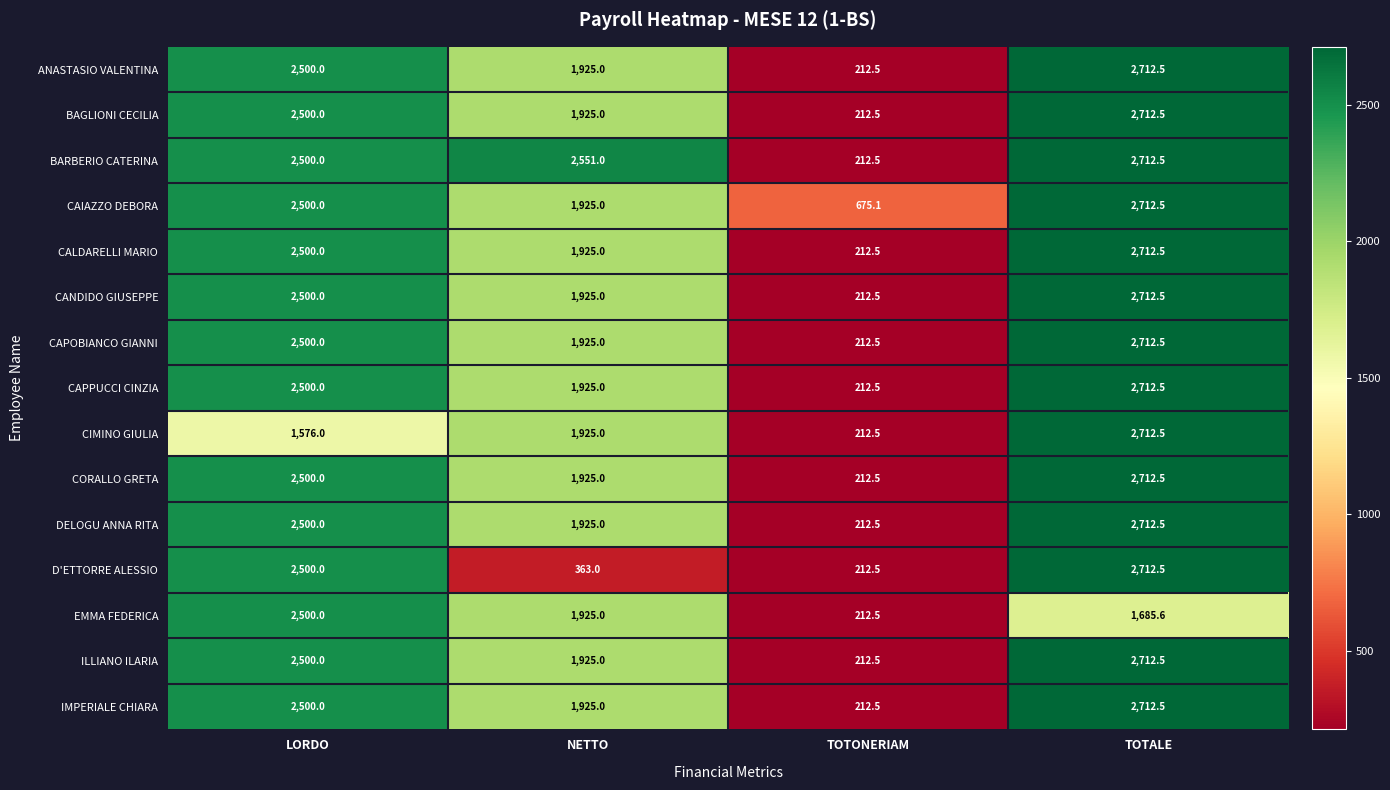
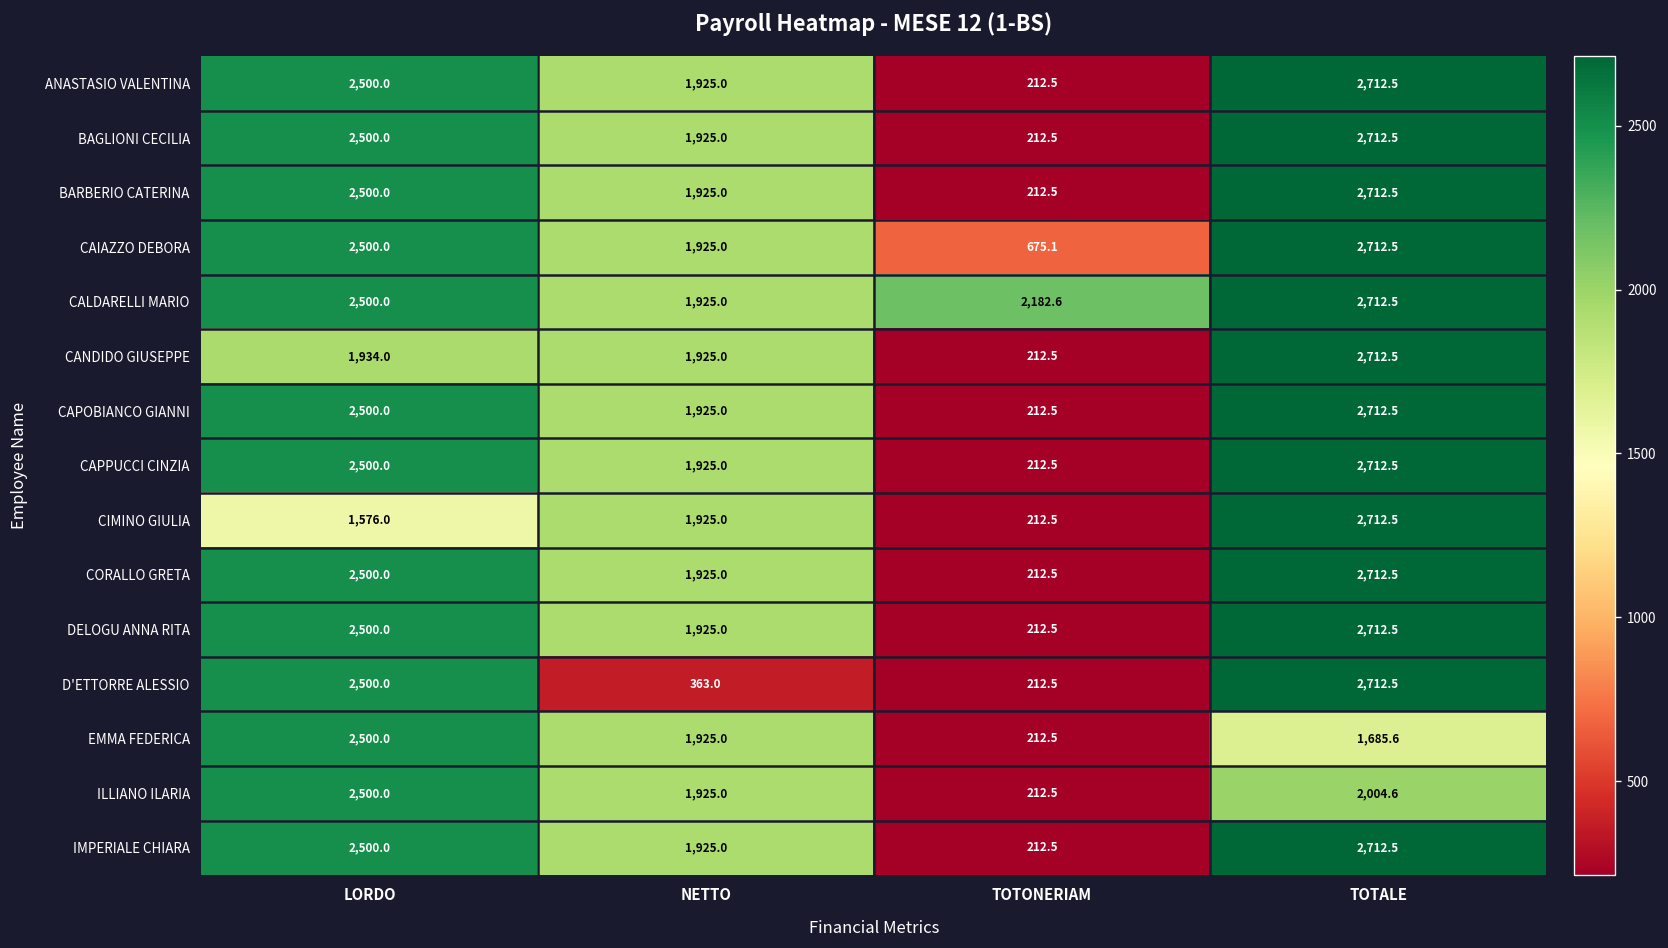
BARBERIO CATERINA, NETTO: 2,551.0 -> 1,925.0
CALDARELLI MARIO, TOTONERIAM: 212.5 -> 2,182.6
CANDIDO GIUSEPPE, LORDO: 2,500.0 -> 1,934.0
ILLIANO ILARIA, TOTALE: 2,712.5 -> 2,004.6
